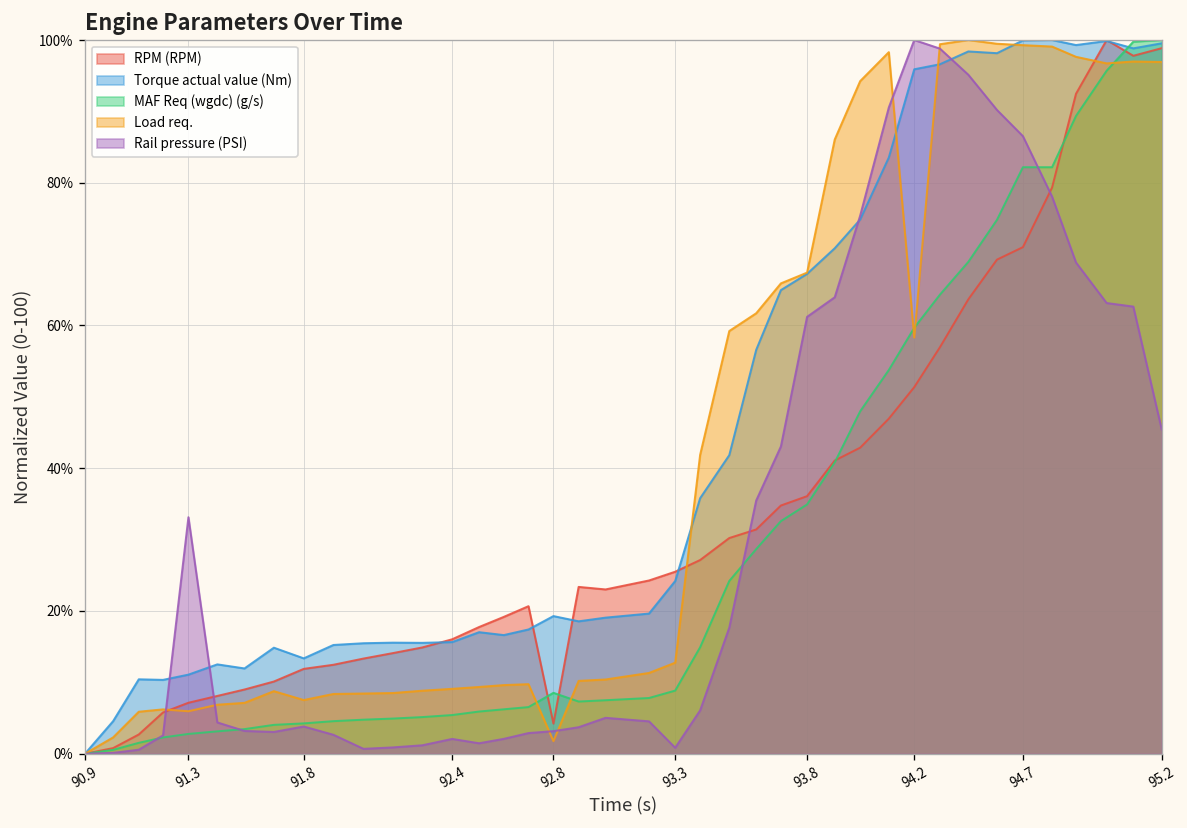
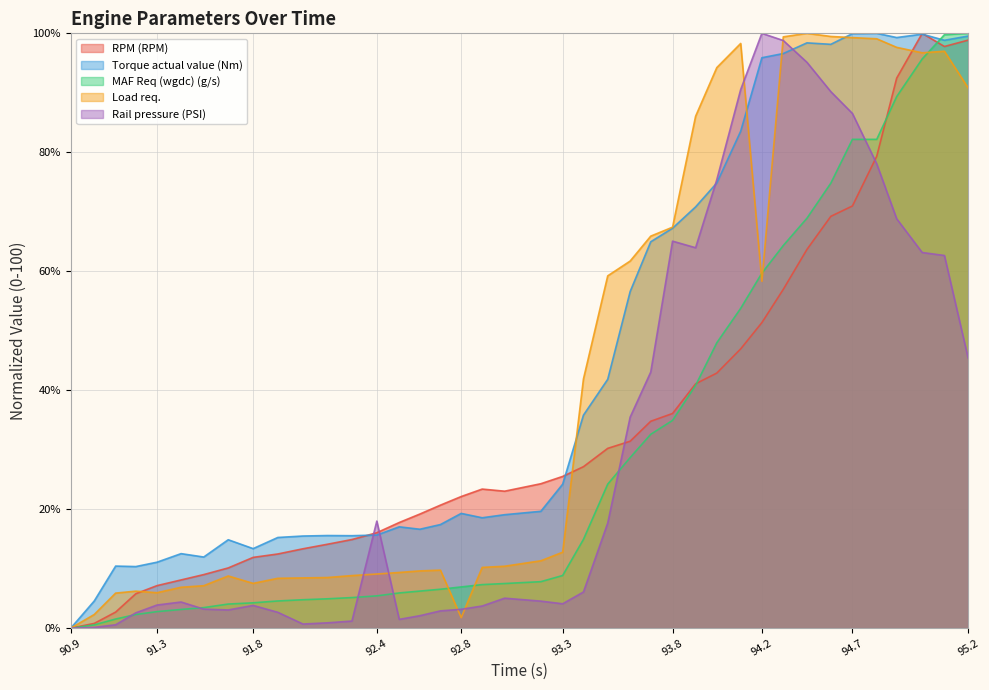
Rail pressure (PSI), 91.3: 33% -> 4%
Rail pressure (PSI), 92.4: 2% -> 18%
RPM (RPM), 92.8: 4% -> 22%
MAF Req (wgdc) (g/s), 92.8: 9% -> 7%
Rail pressure (PSI), 93.3: 1% -> 4%
Rail pressure (PSI), 93.8: 61% -> 65%
Load req., 95.2: 97% -> 91%
